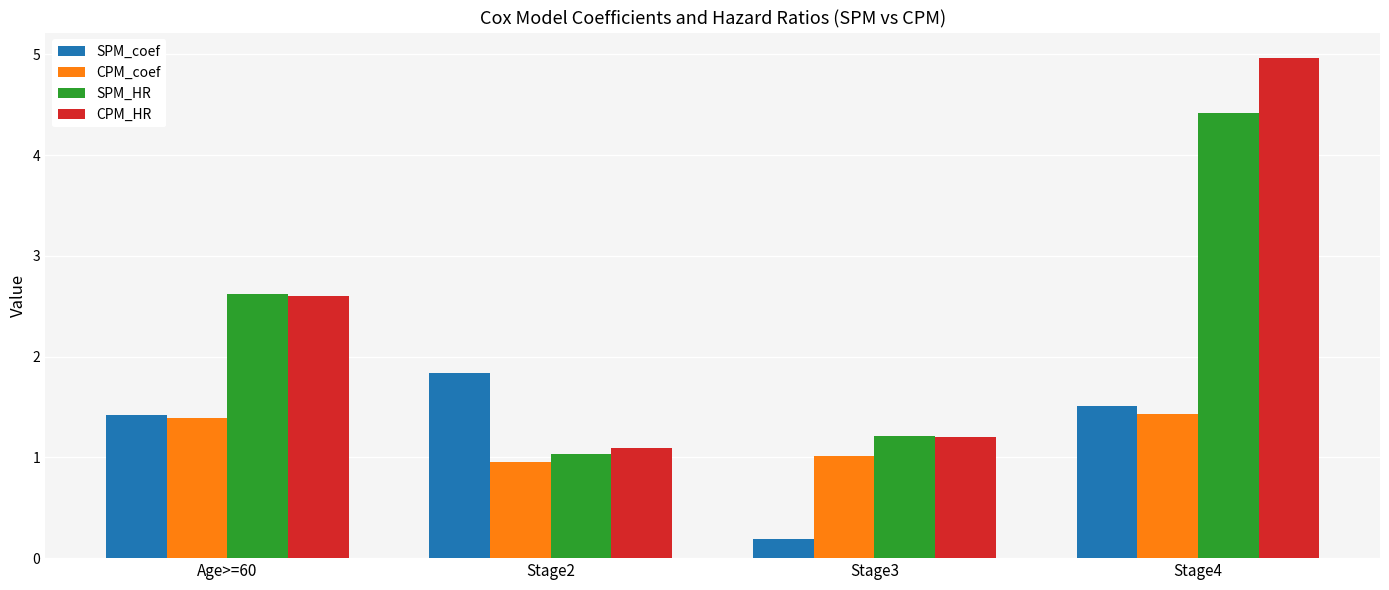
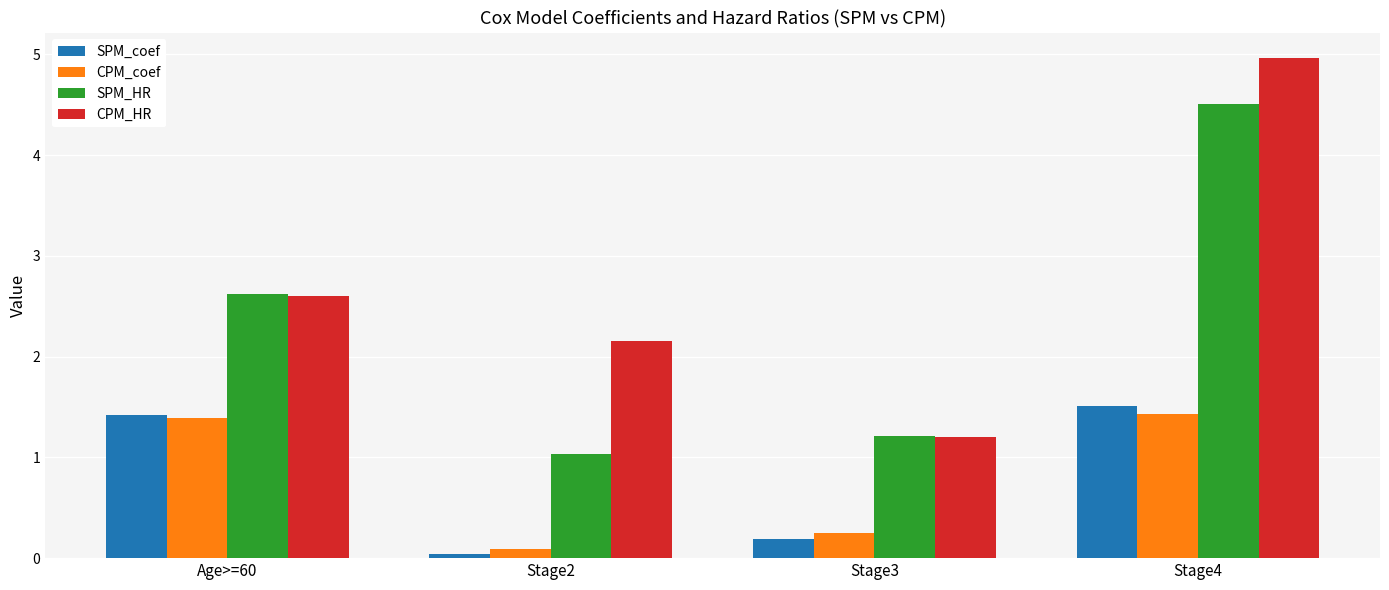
SPM_coef, Stage2: 1.84 -> 0.04
CPM_coef, Stage2: 0.96 -> 0.09
CPM_HR, Stage2: 1.09 -> 2.15
CPM_coef, Stage3: 1.01 -> 0.25
SPM_HR, Stage4: 4.42 -> 4.50
